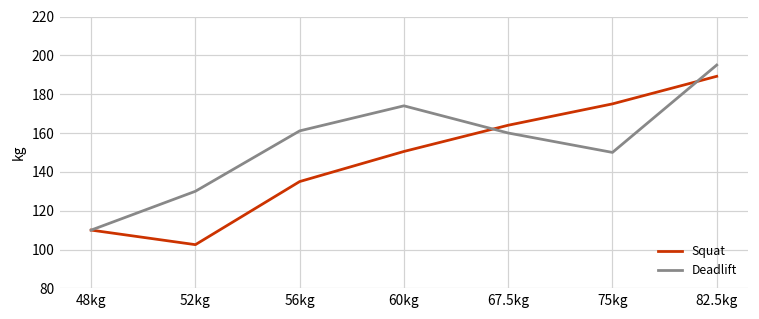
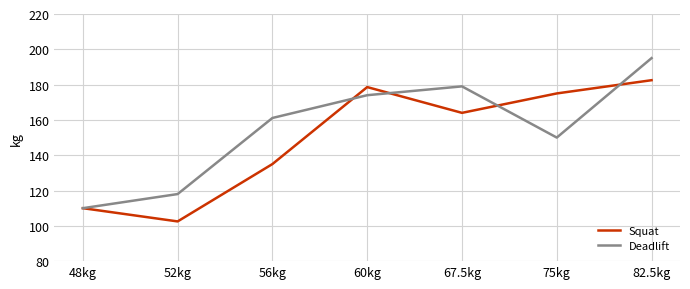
Deadlift, 52kg: 130 -> 118
Squat, 60kg: 151 -> 179
Deadlift, 67.5kg: 160 -> 179
Squat, 82.5kg: 189 -> 183
